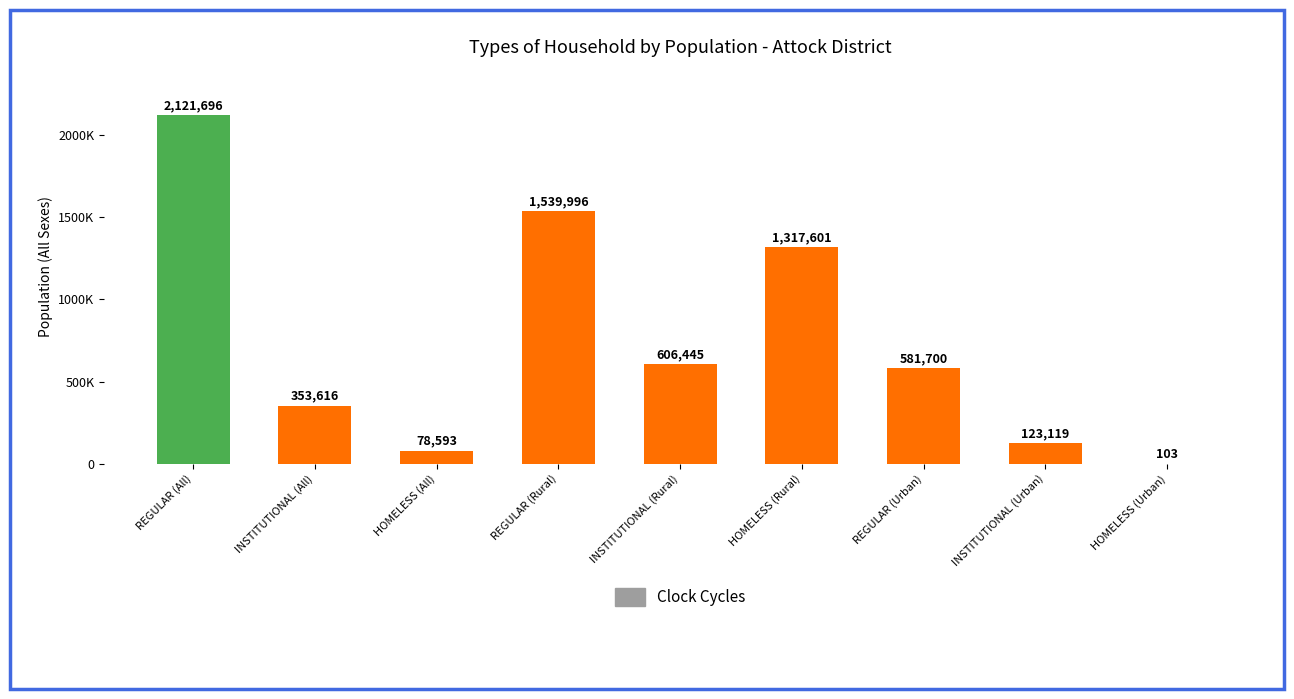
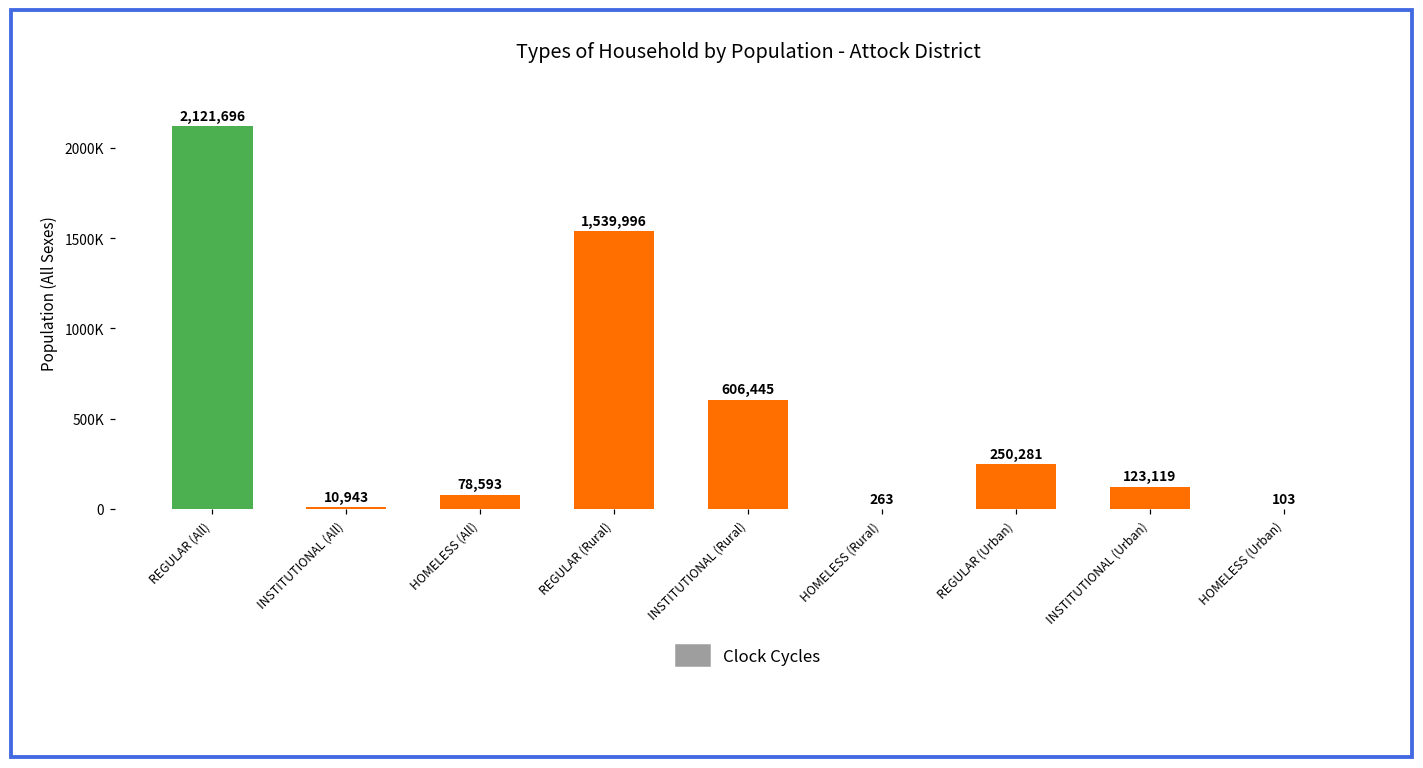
INSTITUTIONAL (All): 353,616 -> 10,943
HOMELESS (Rural): 1,317,601 -> 263
REGULAR (Urban): 581,700 -> 250,281
